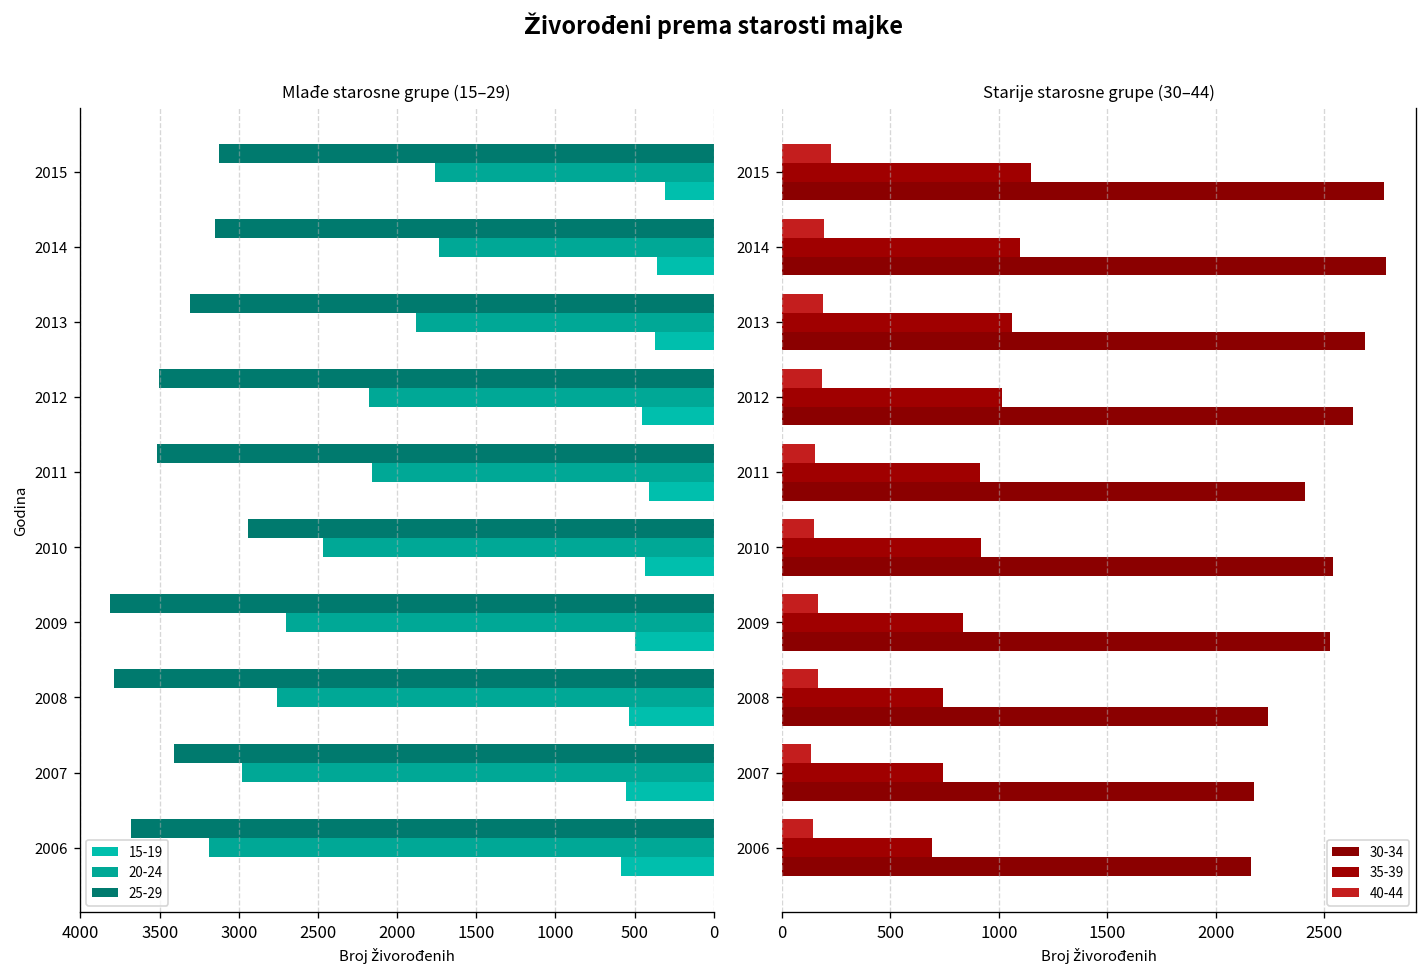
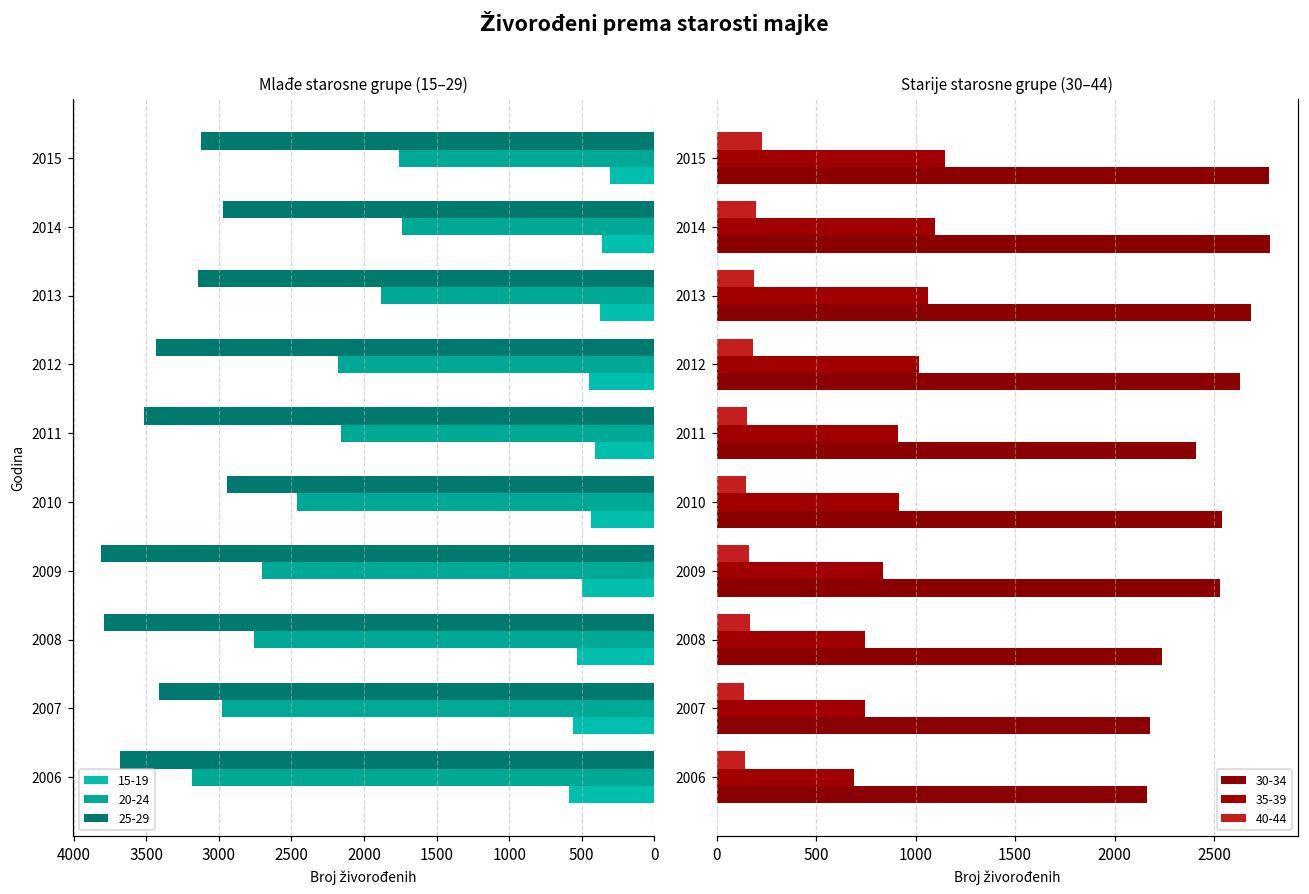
Mlađe starosne grupe (15–29), 25-29, 2014: 3150 -> 2970
Mlađe starosne grupe (15–29), 25-29, 2013: 3310 -> 3140
Mlađe starosne grupe (15–29), 25-29, 2012: 3510 -> 3430
